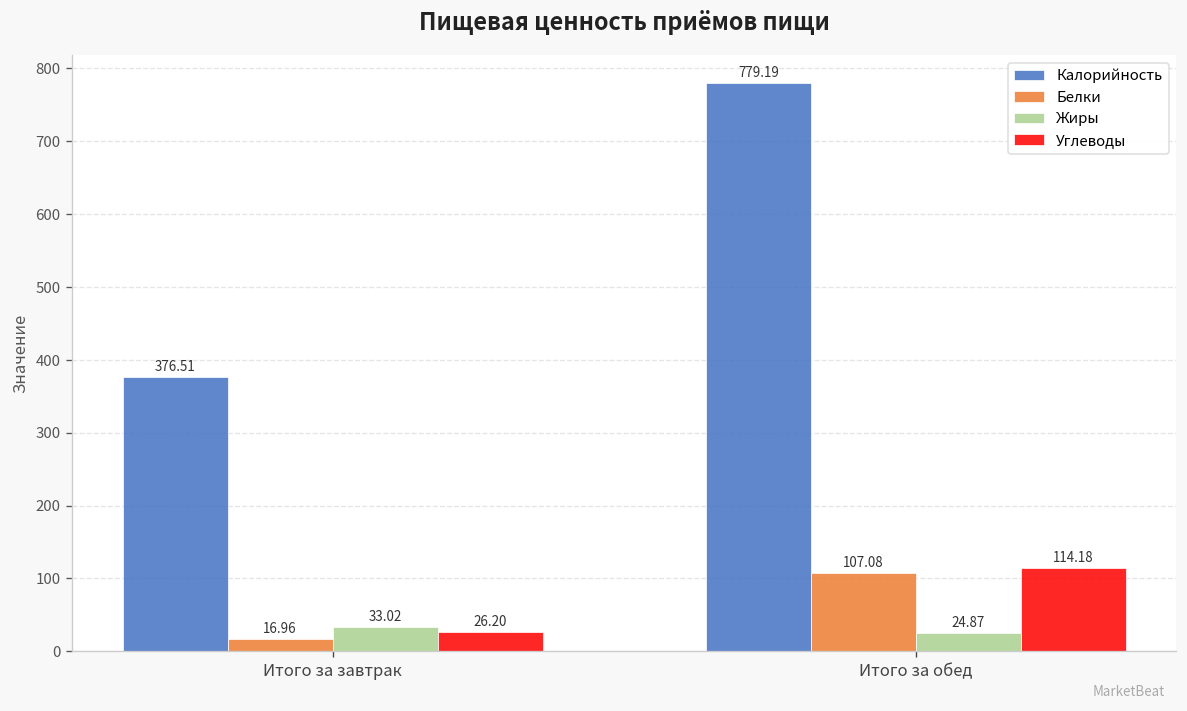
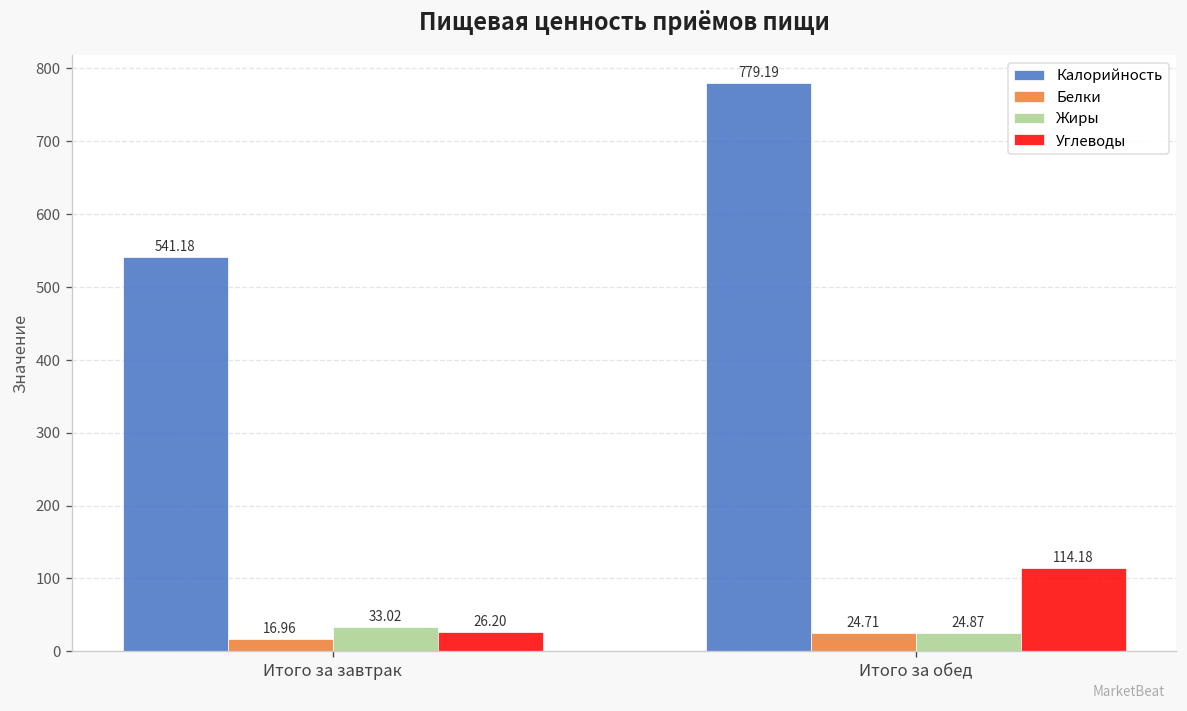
Калорийность, Итого за завтрак: 376.51 -> 541.18
Белки, Итого за обед: 107.08 -> 24.71
